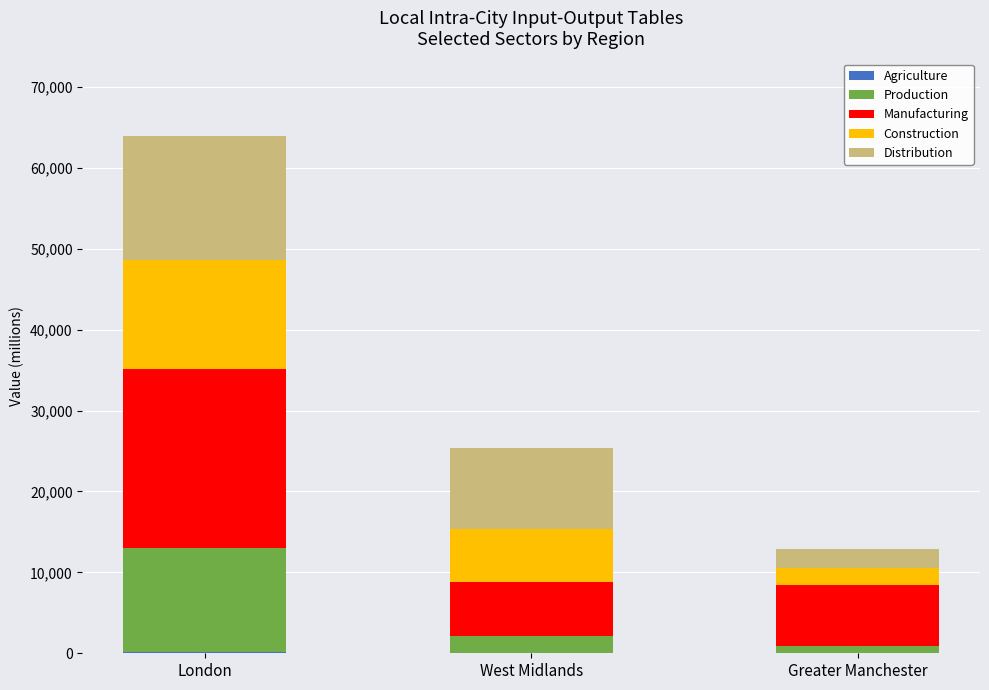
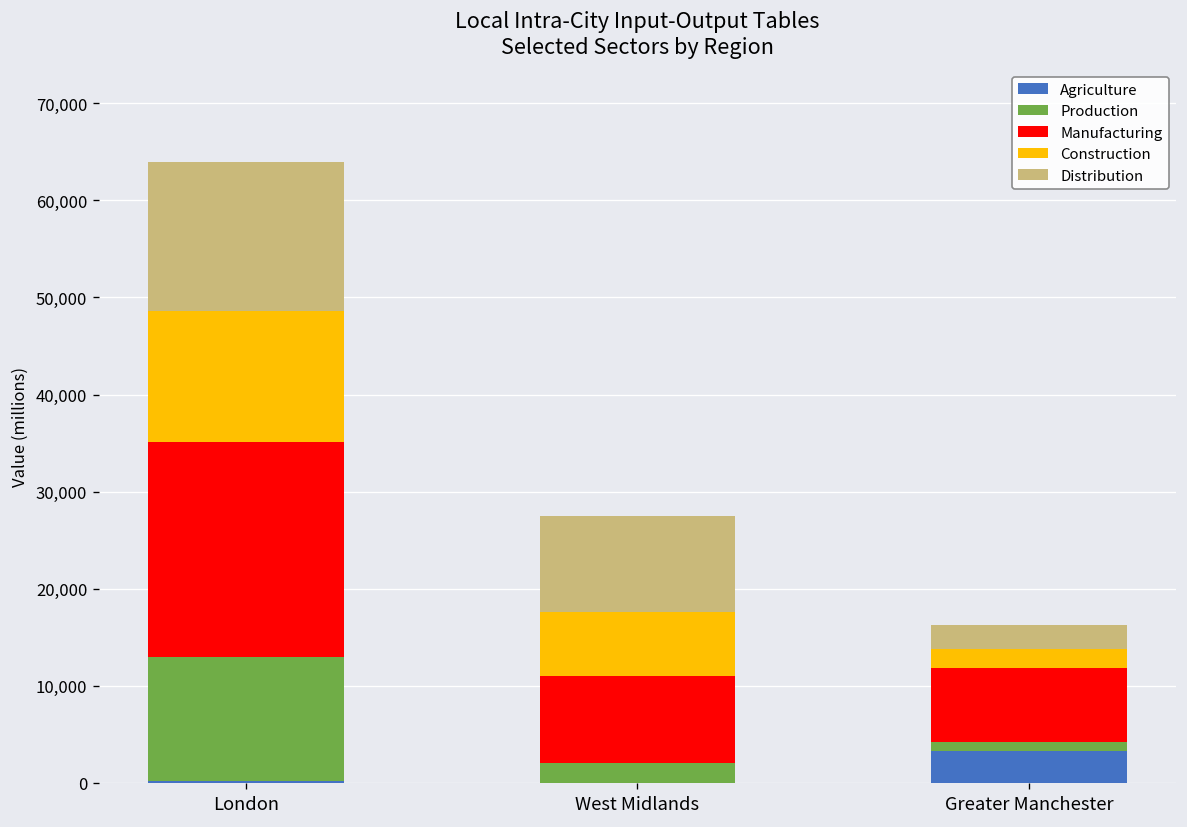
Manufacturing, West Midlands: 7,000 -> 9,000
Agriculture, Greater Manchester: 0 -> 3,000
